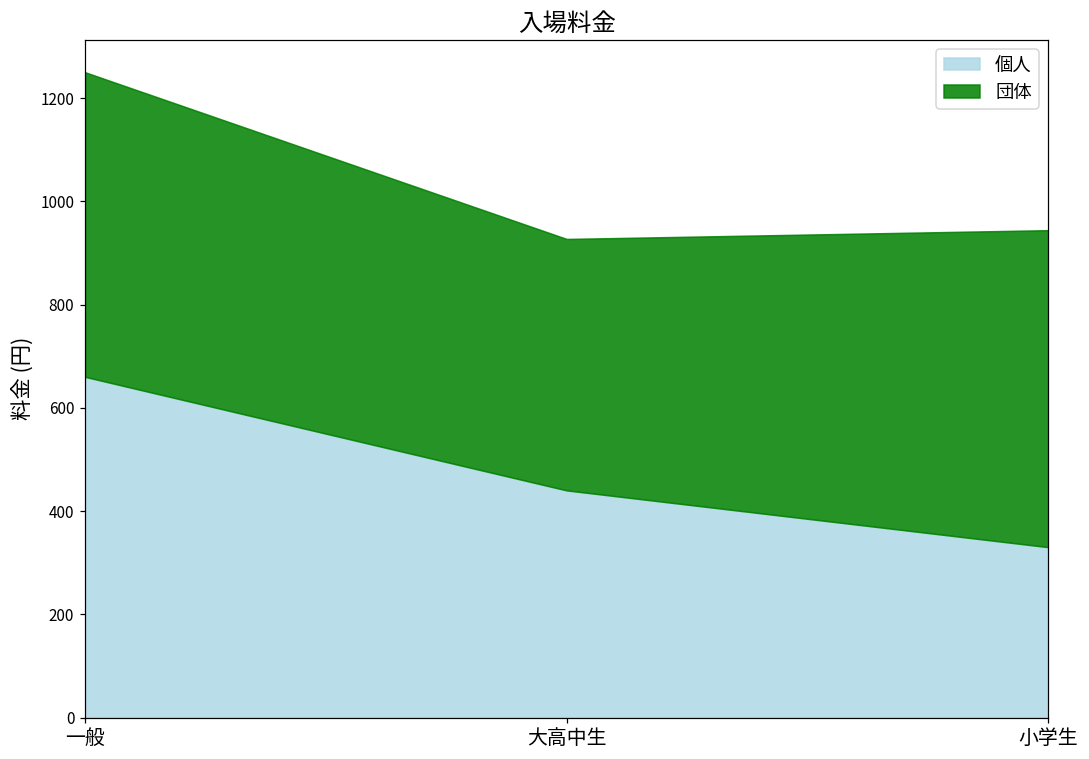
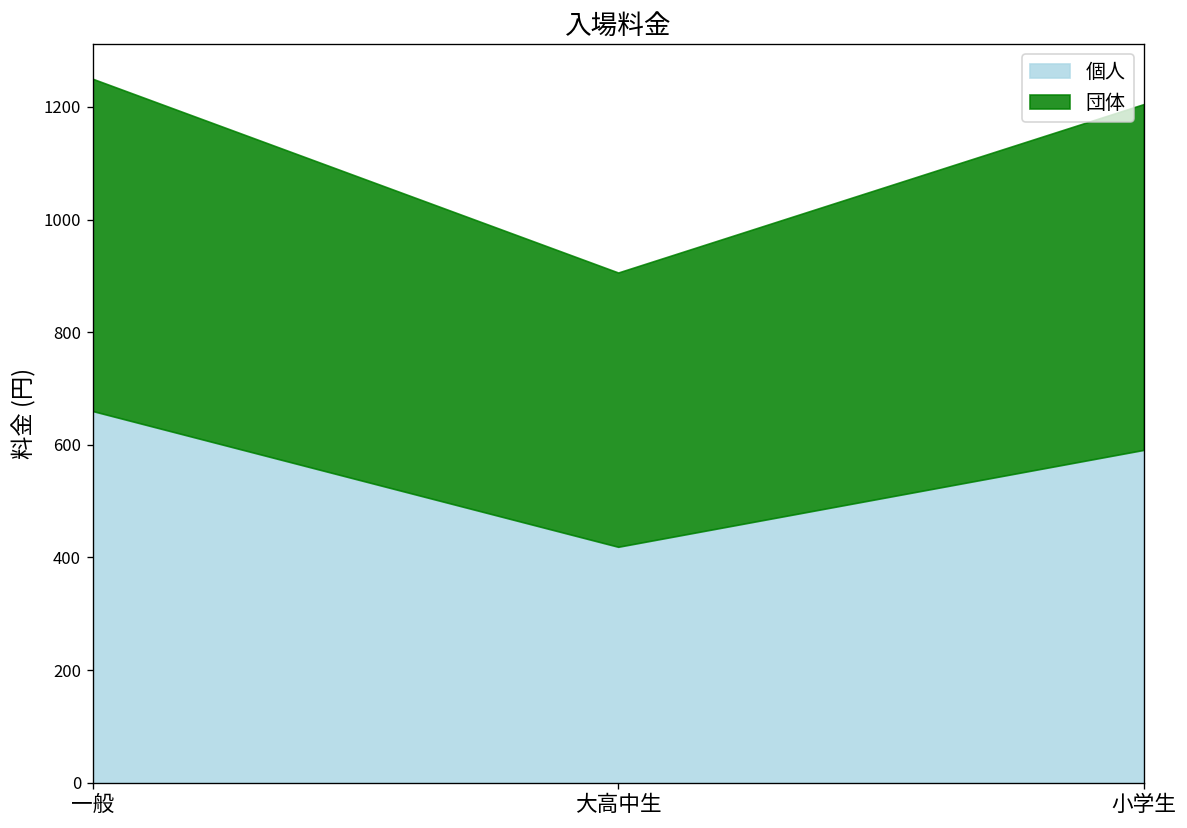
個人, 大高中生: 440 -> 420
個人, 小学生: 330 -> 590
